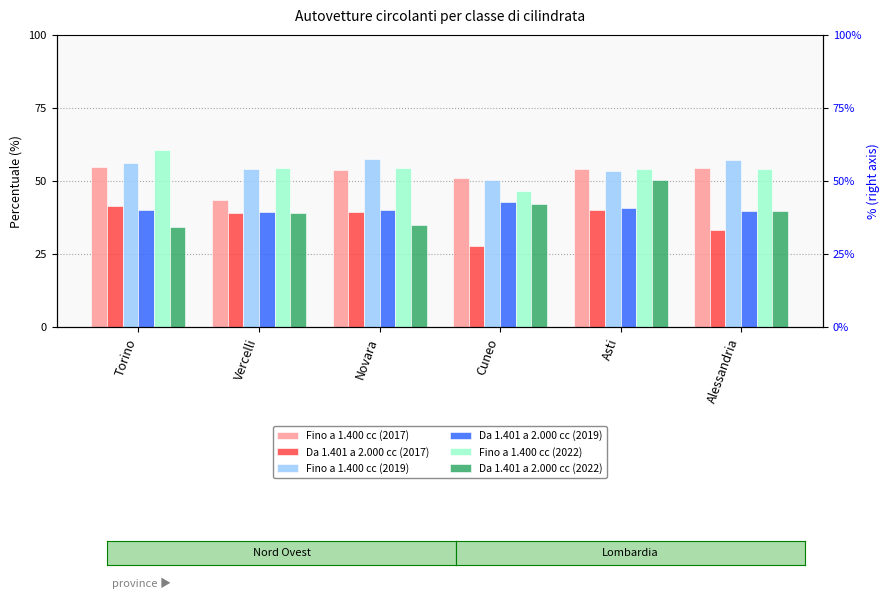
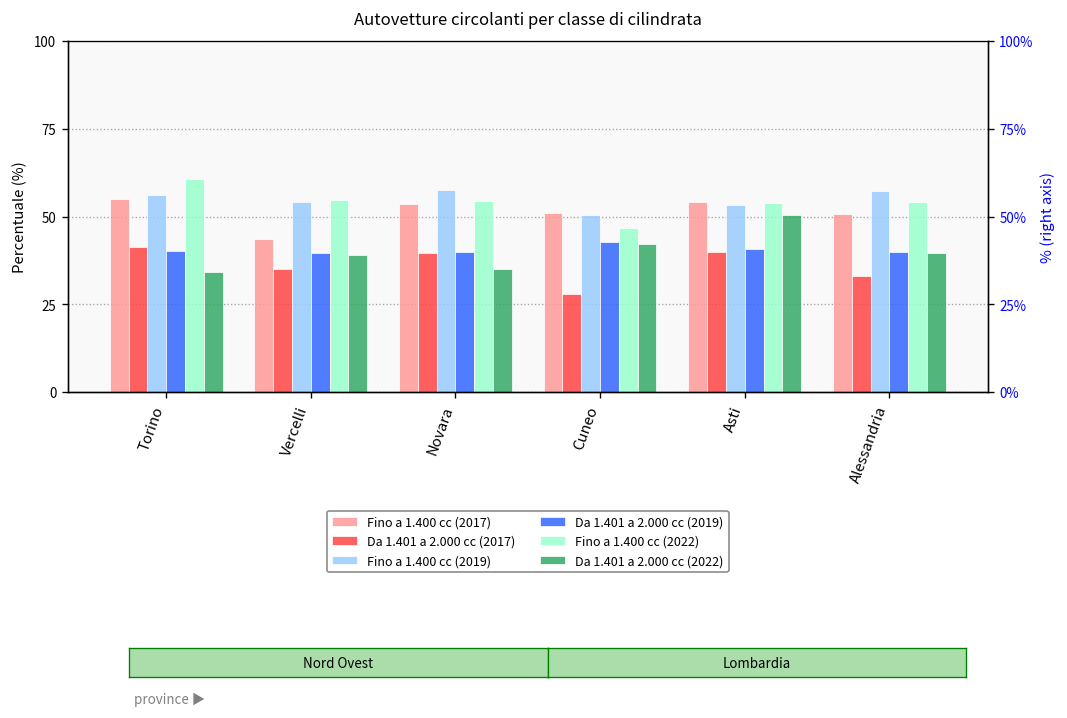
Da 1.401 a 2.000 cc (2017), Vercelli: 39 -> 35
Fino a 1.400 cc (2017), Alessandria: 55 -> 51
